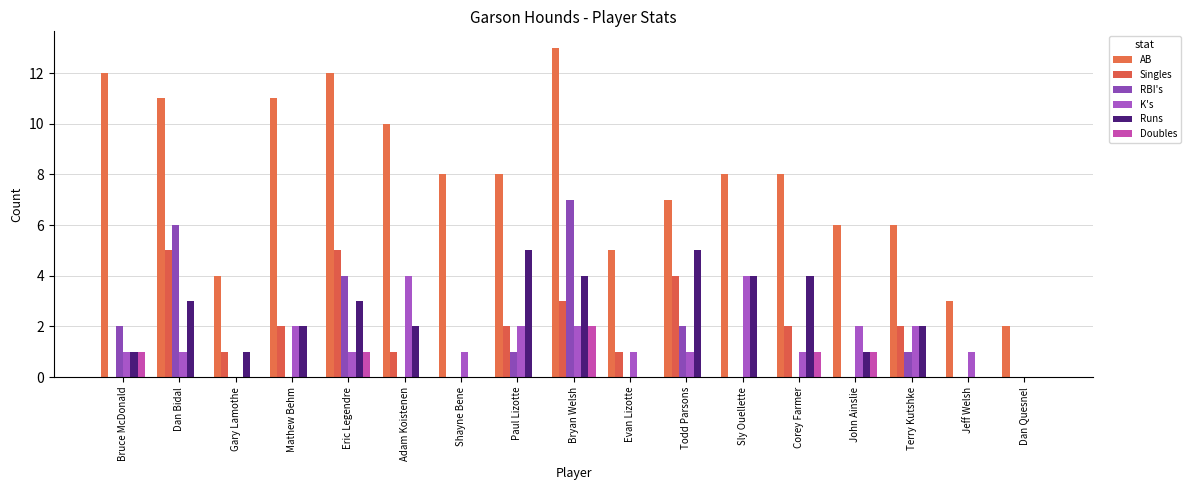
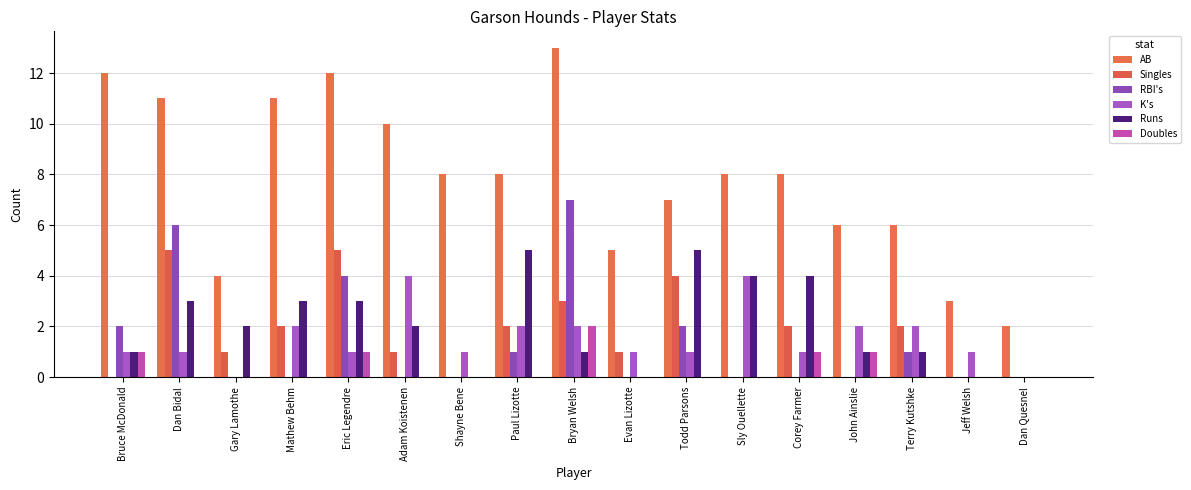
Runs, Gary Lamothe: 1 -> 2
Runs, Mathew Behm: 2 -> 3
Runs, Bryan Welsh: 4 -> 1
Runs, Terry Kutshke: 2 -> 1
